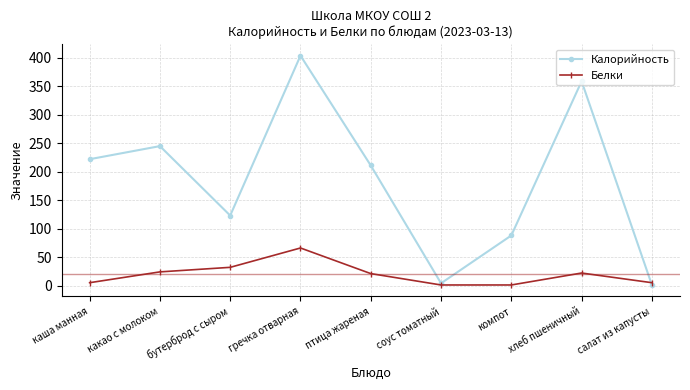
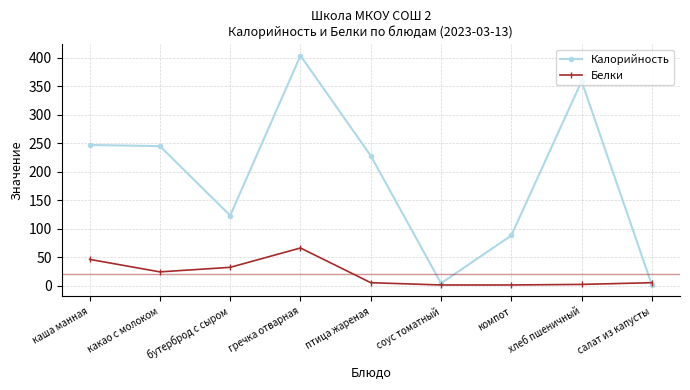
Калорийность, каша манная: 220 -> 250
Белки, каша манная: 10 -> 50
Калорийность, птица жареная: 210 -> 230
Белки, птица жареная: 20 -> 10
Белки, хлеб пшеничный: 20 -> 0
